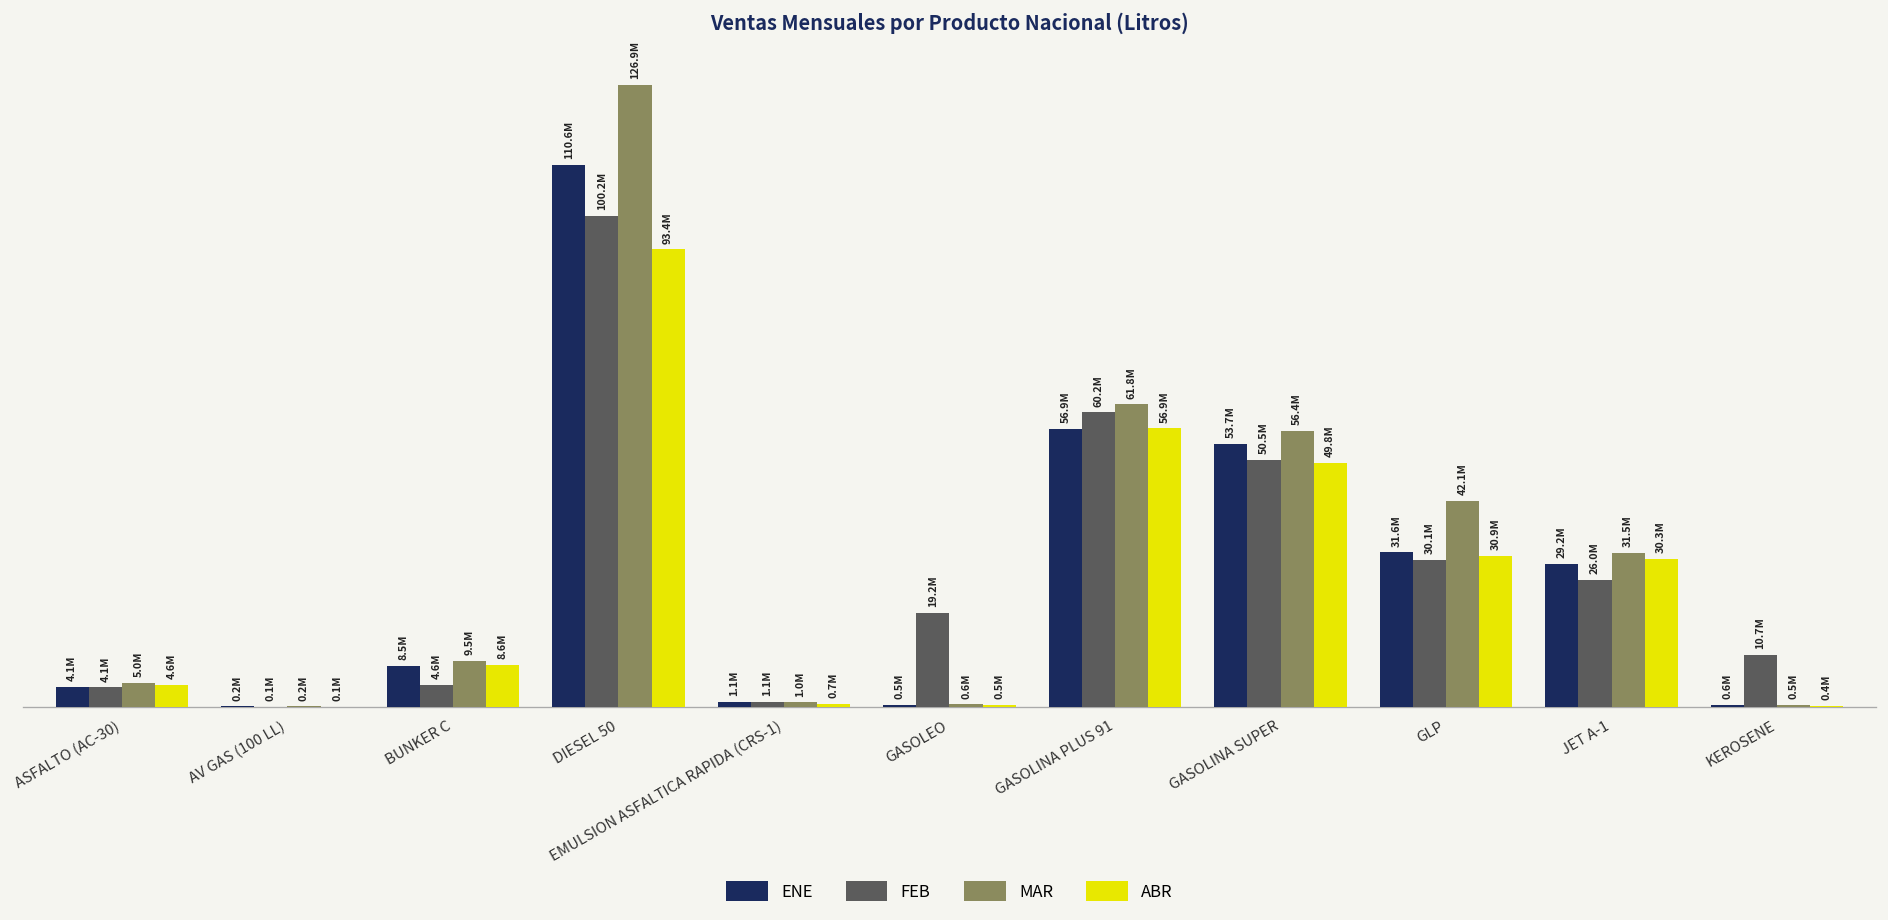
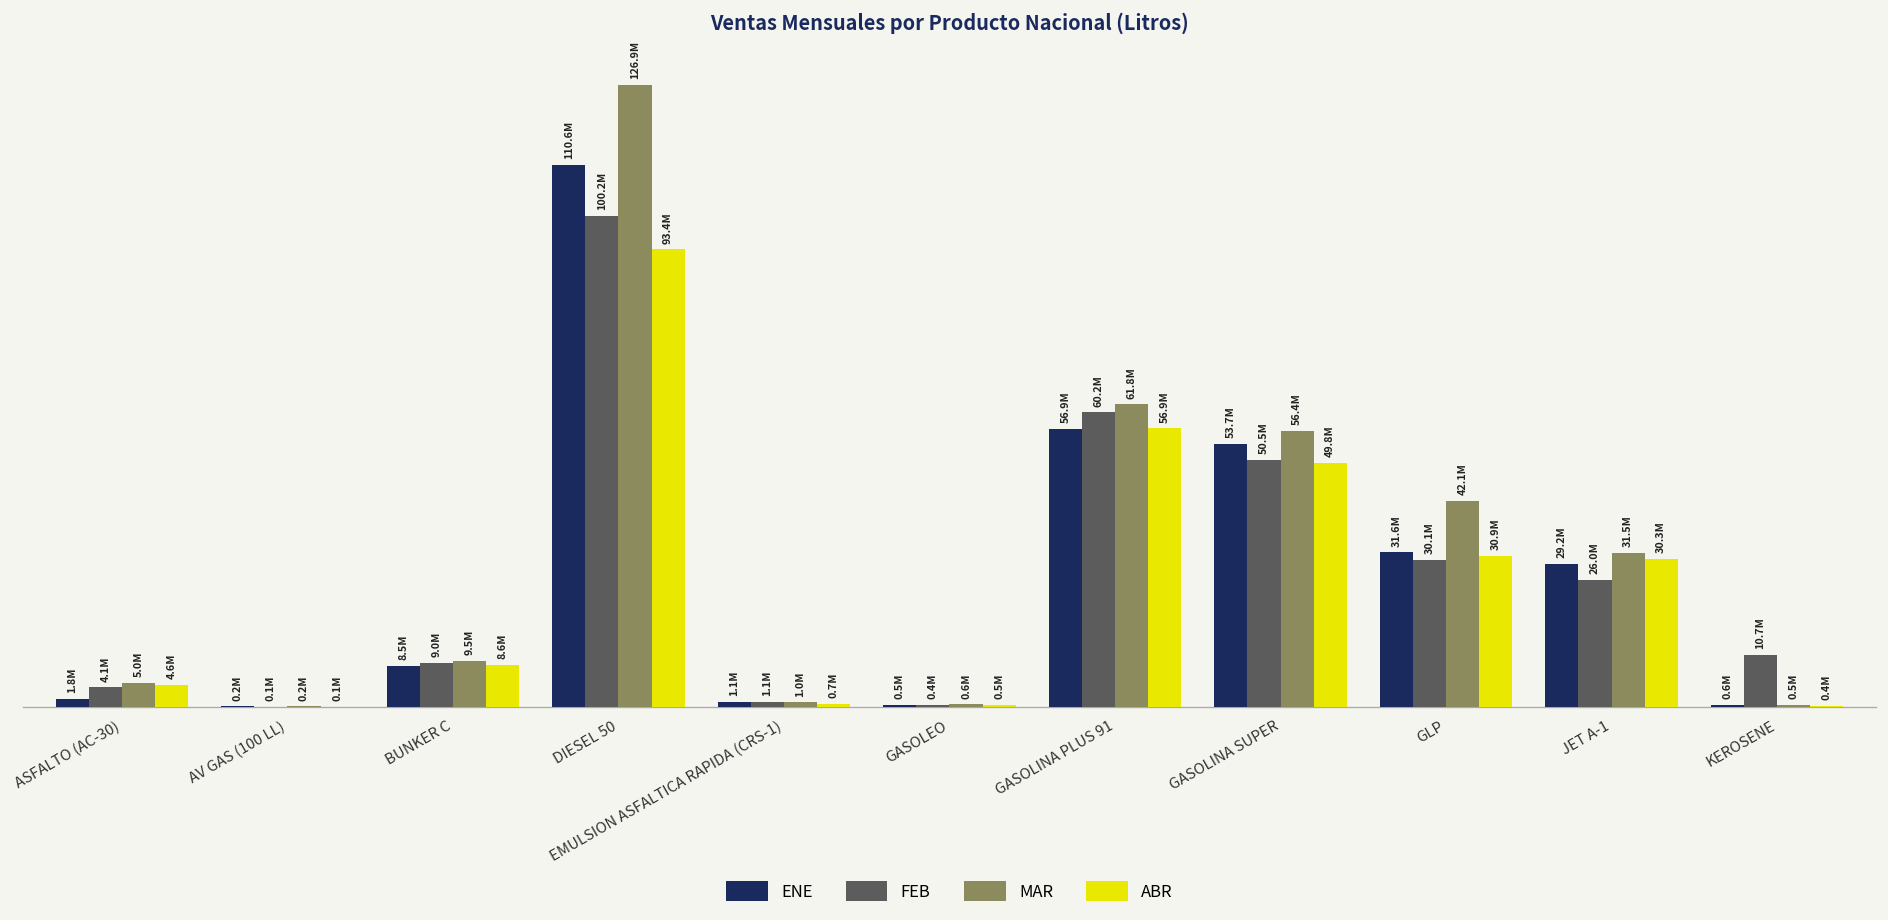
ENE, ASFALTO (AC-30): 4.1M -> 1.8M
FEB, BUNKER C: 4.6M -> 9.0M
FEB, GASOLEO: 19.2M -> 0.4M
